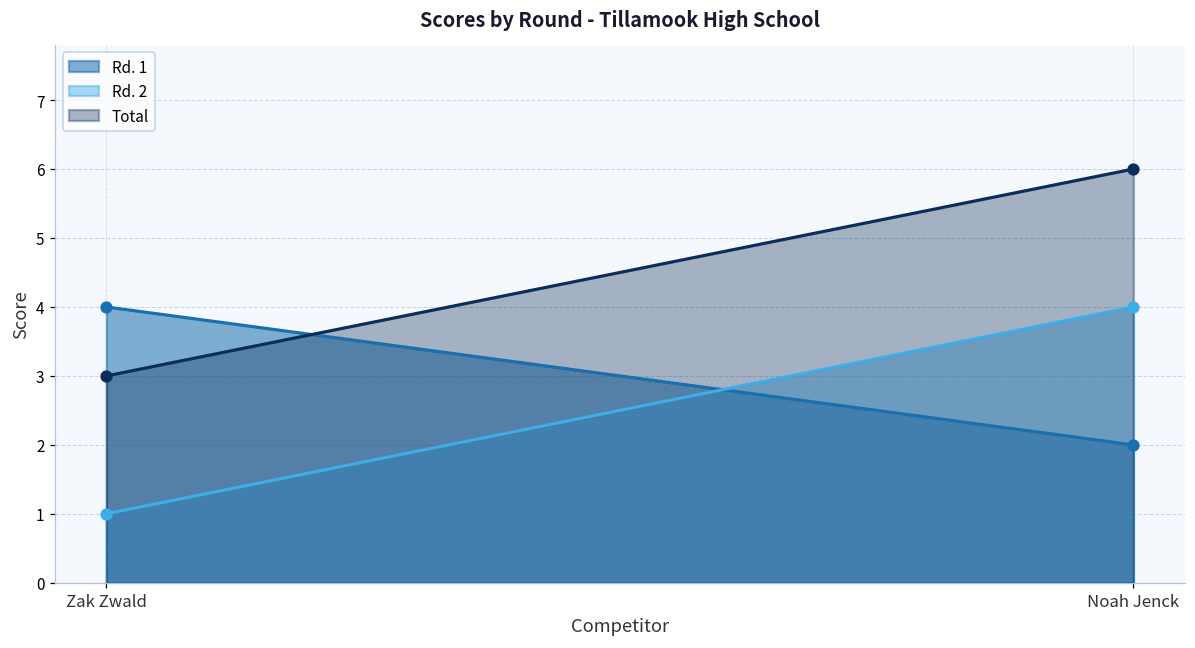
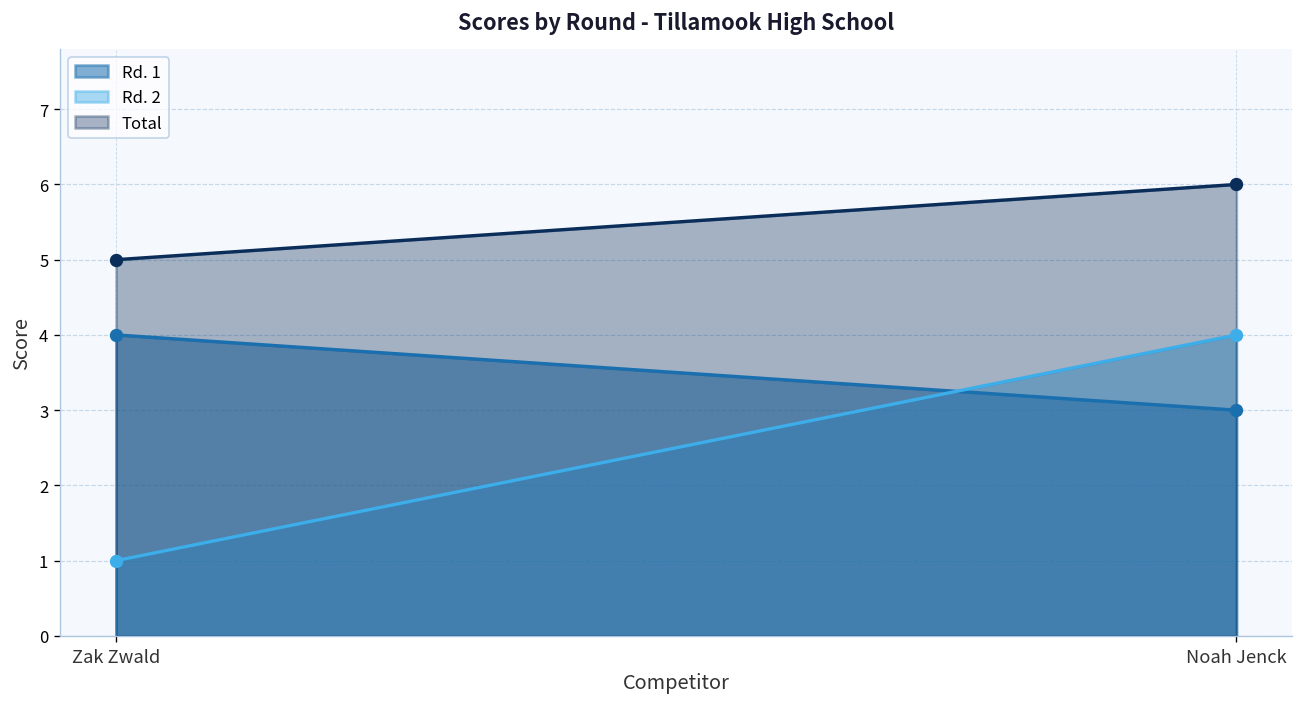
Total, Zak Zwald: 3 -> 5
Rd. 1, Noah Jenck: 2 -> 3
